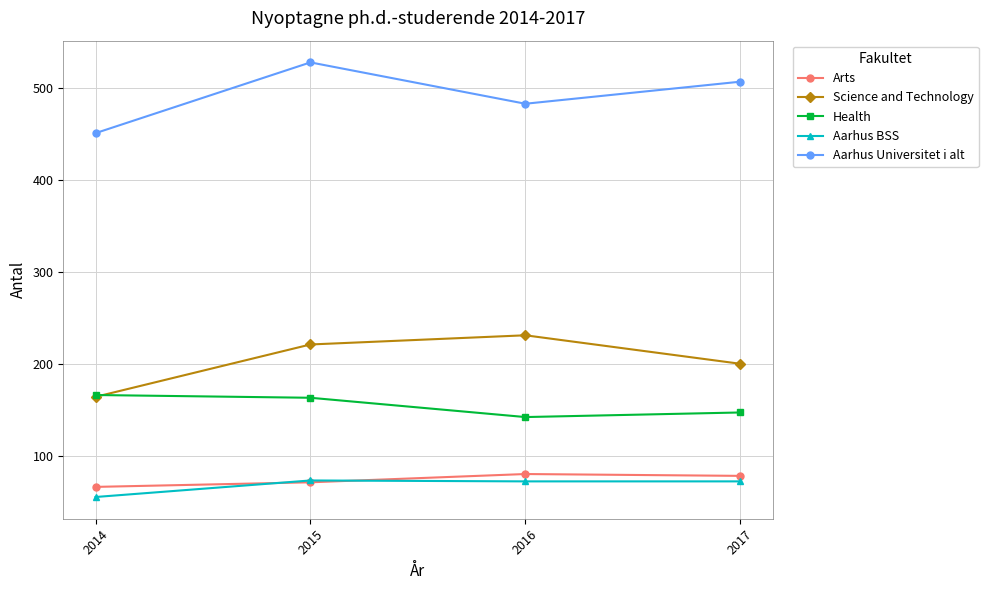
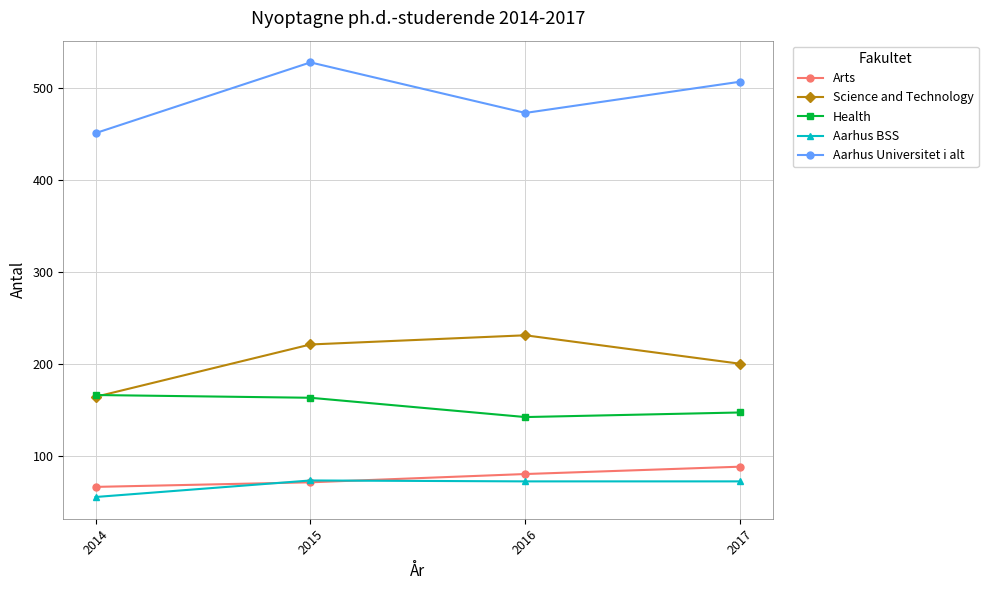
Aarhus Universitet i alt, 2016: 480 -> 470
Arts, 2017: 80 -> 90
